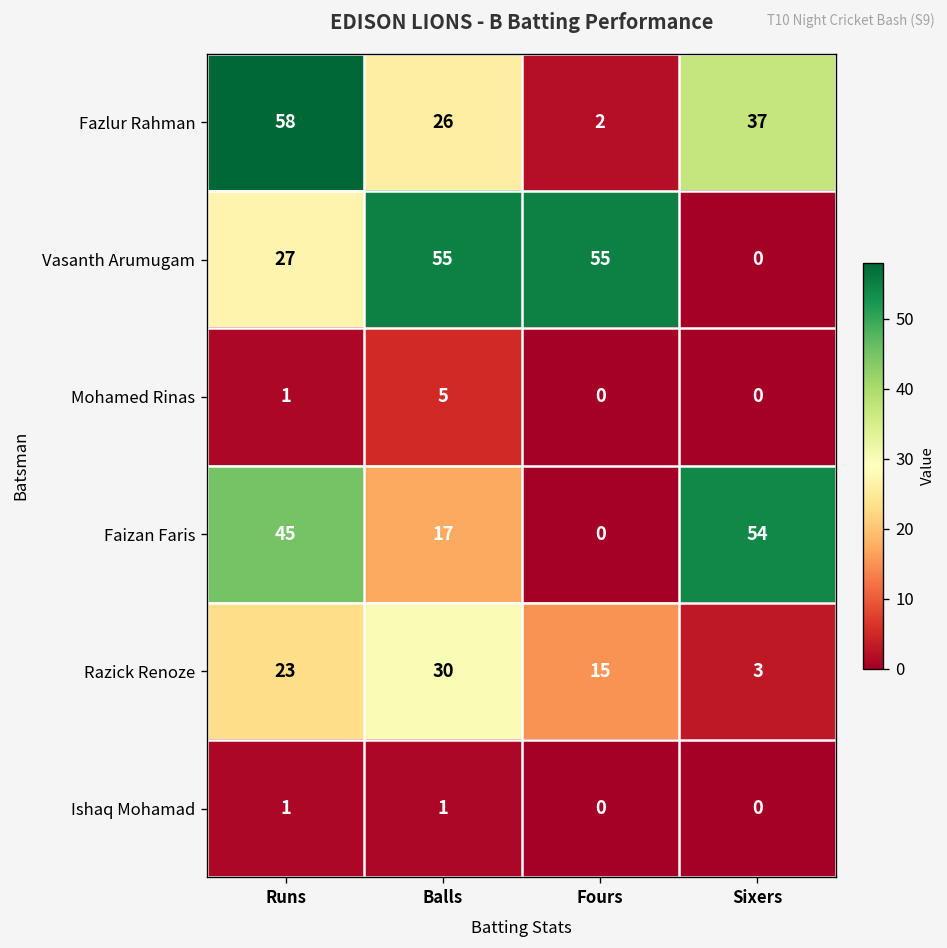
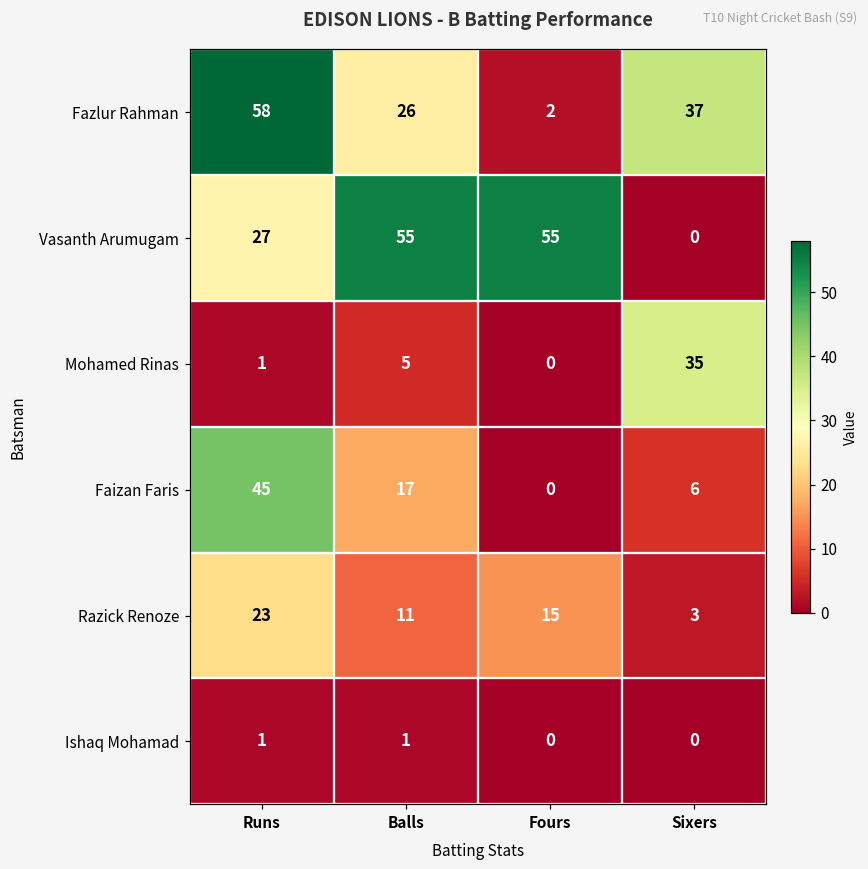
Mohamed Rinas, Sixers: 0 -> 35
Faizan Faris, Sixers: 54 -> 6
Razick Renoze, Balls: 30 -> 11
